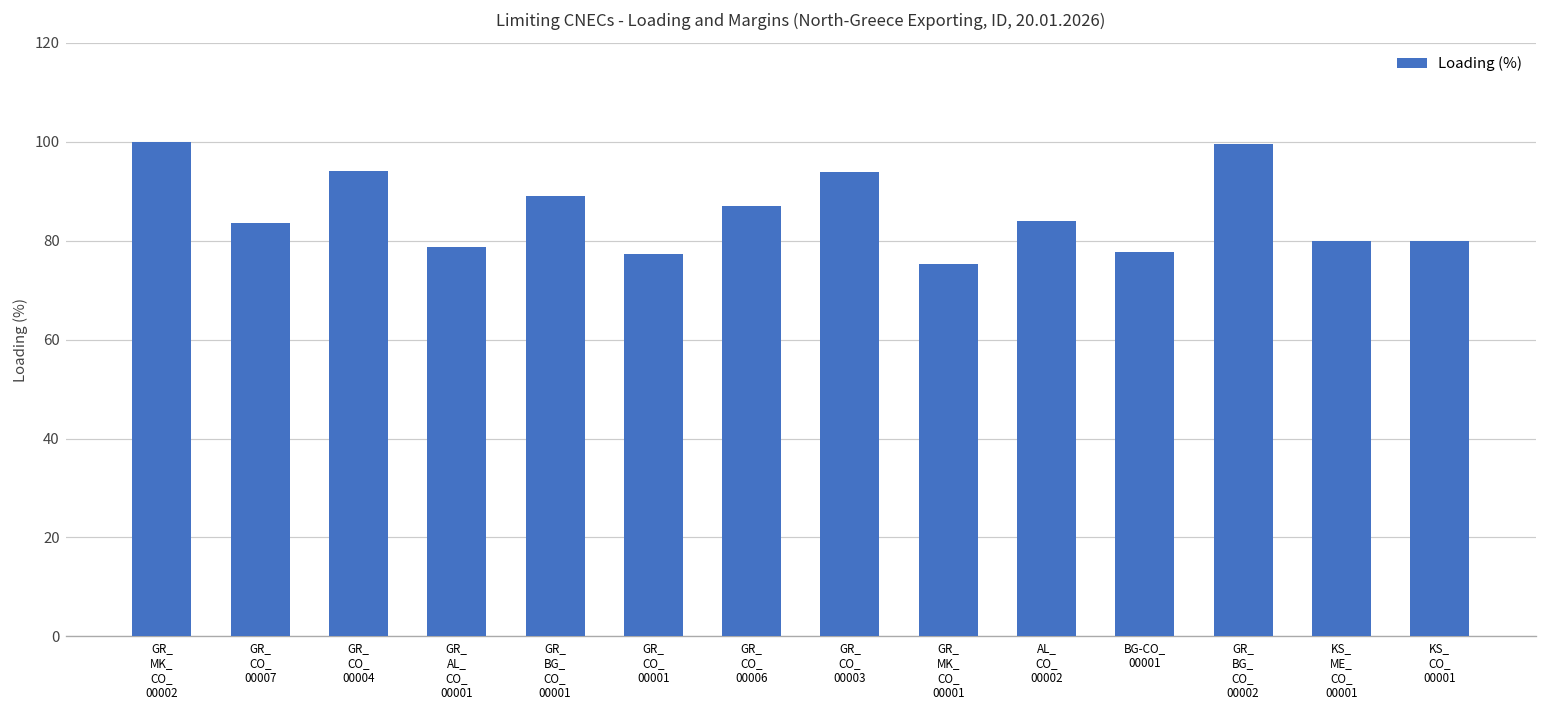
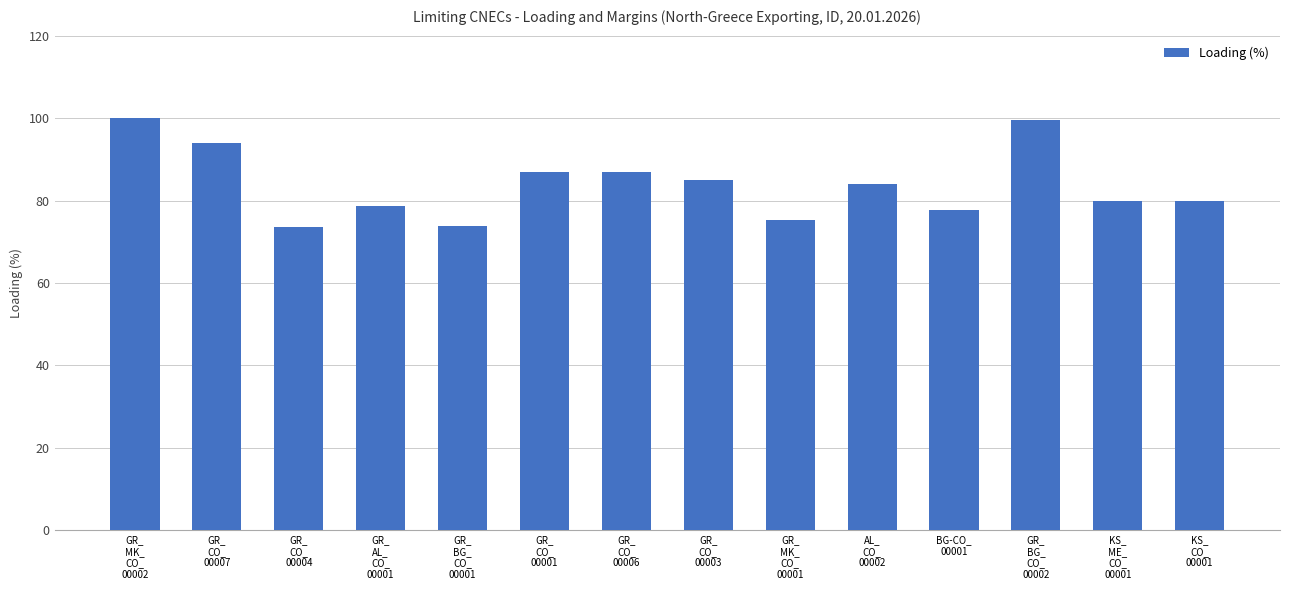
GR_ CO_ 00007: 84 -> 94
GR_ CO_ 00004: 94 -> 74
GR_ BG_ CO_ 00001: 89 -> 74
GR_ CO_ 00001: 77 -> 87
GR_ CO_ 00003: 94 -> 85
